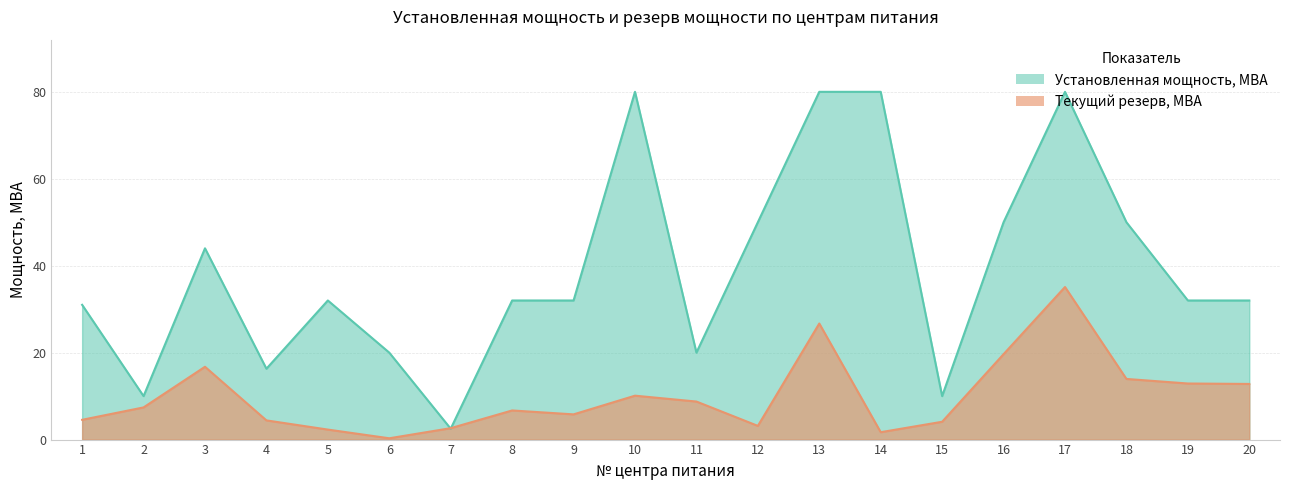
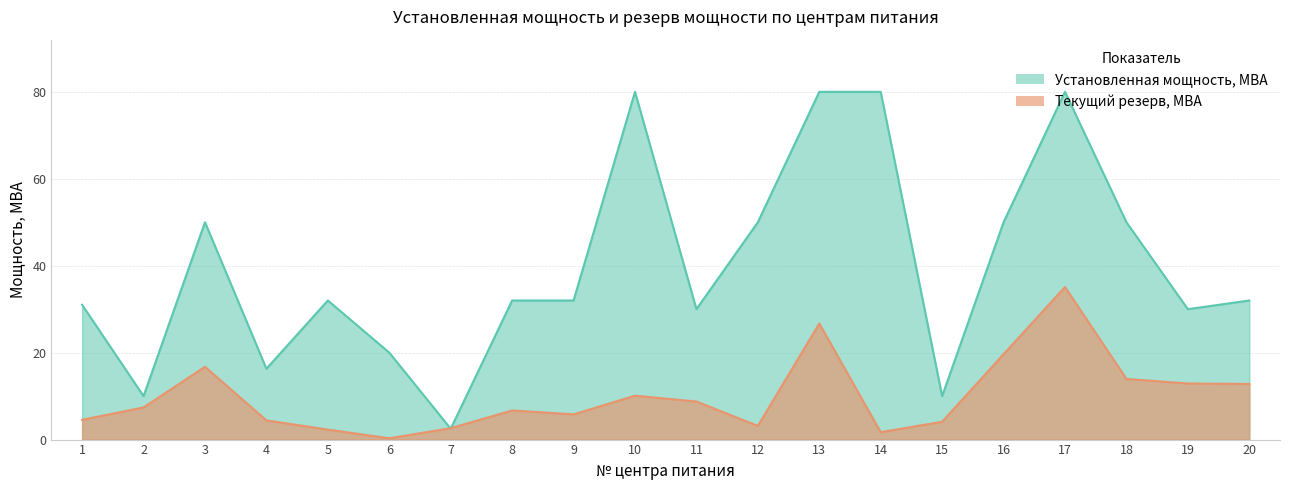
Установленная мощность, МВА, 3: 44 -> 50
Установленная мощность, МВА, 11: 20 -> 30
Установленная мощность, МВА, 19: 32 -> 30
